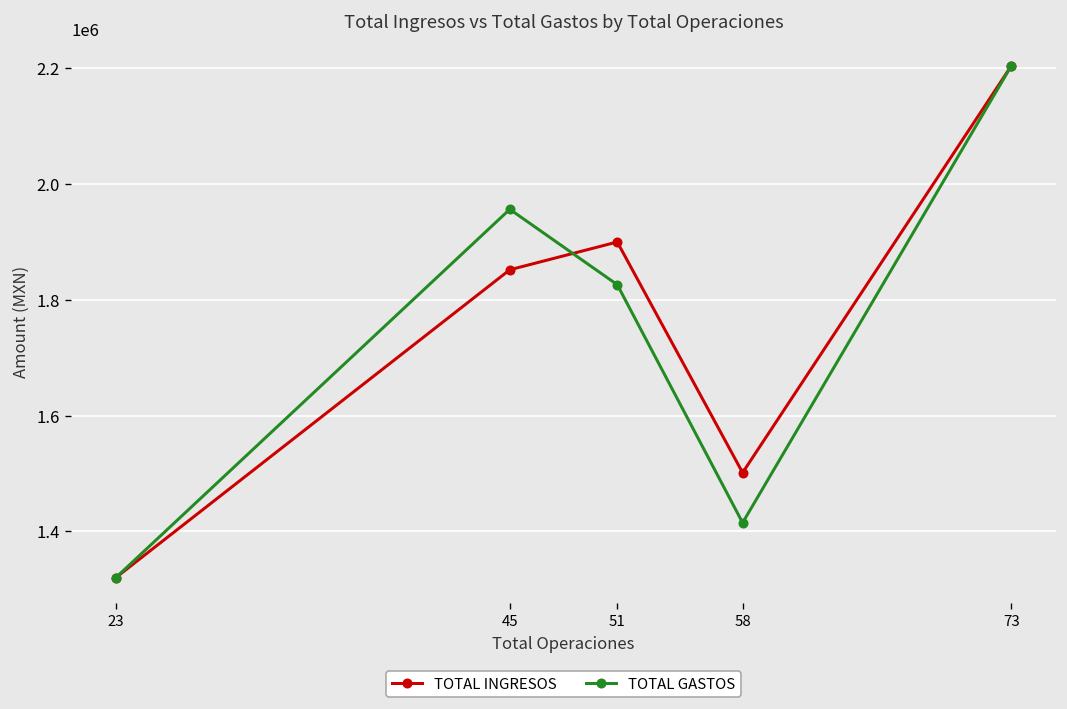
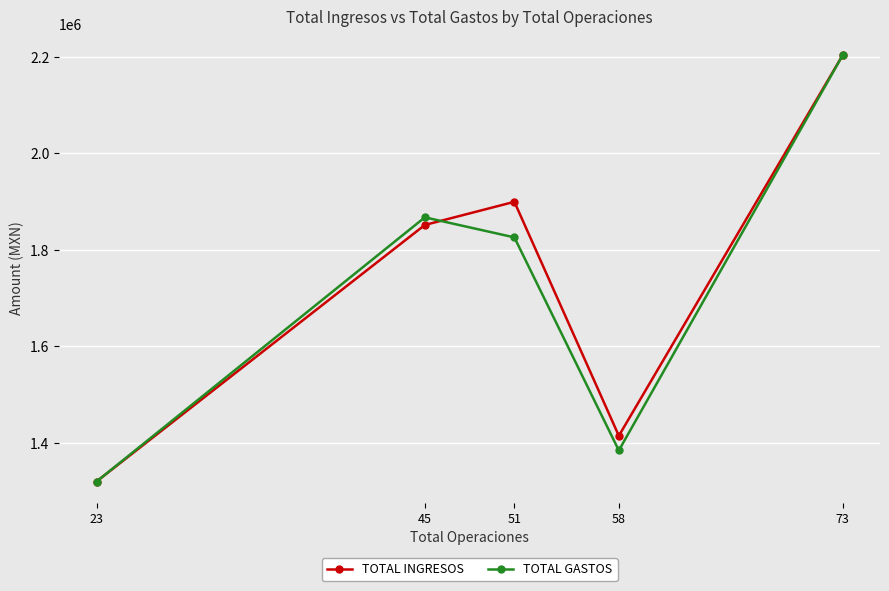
TOTAL GASTOS, 45: 1960000 -> 1870000
TOTAL INGRESOS, 58: 1500000 -> 1410000
TOTAL GASTOS, 58: 1410000 -> 1380000
